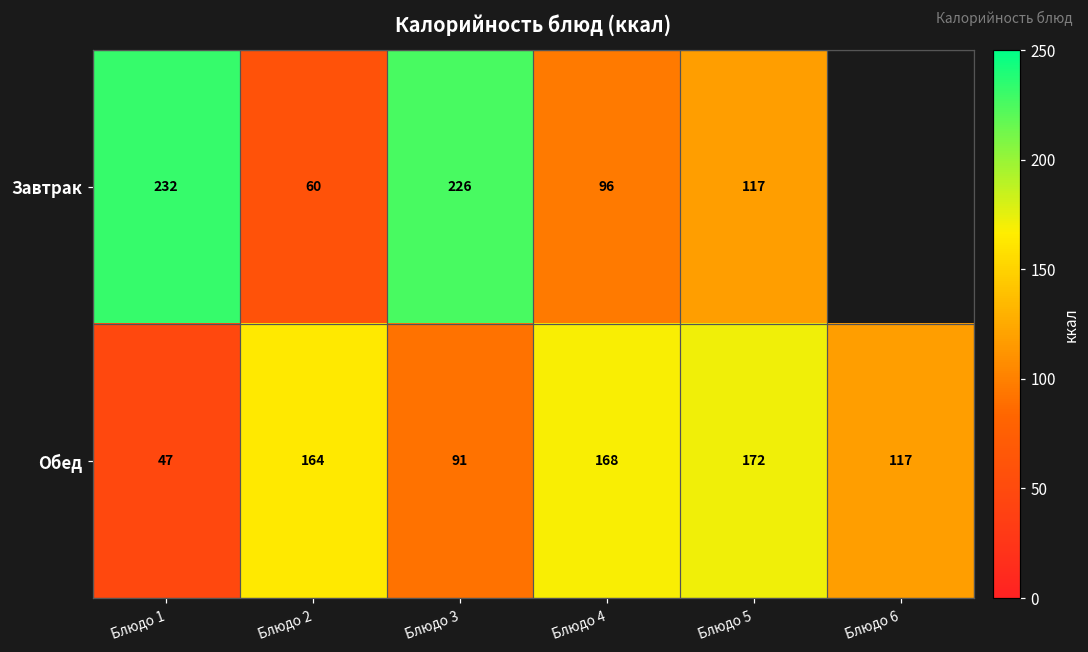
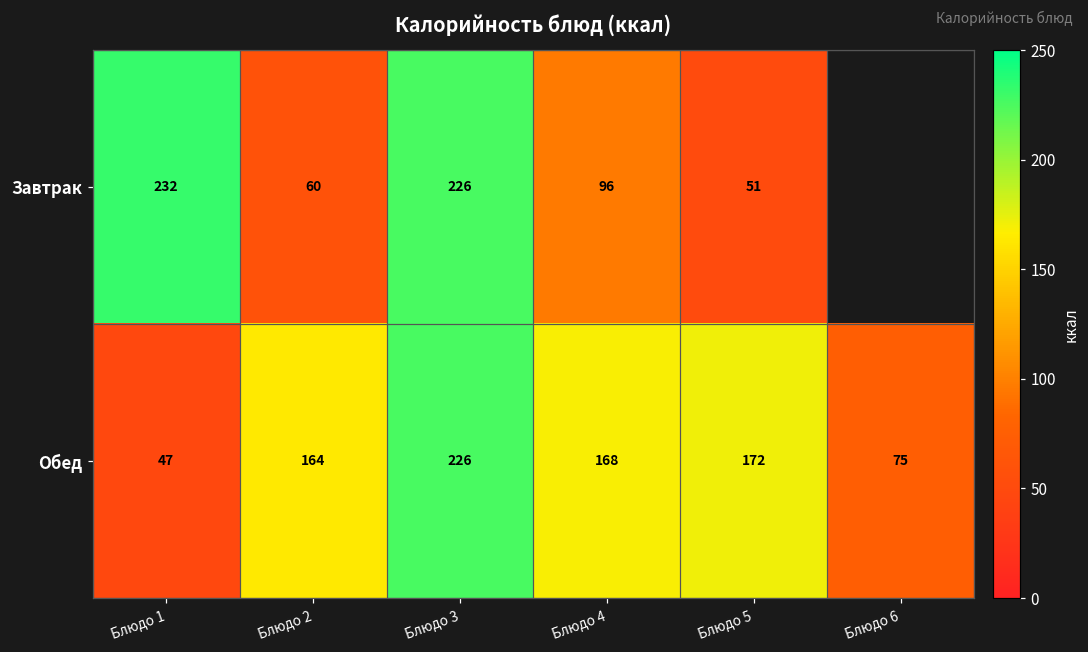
Завтрак, Блюдо 5: 117 -> 51
Обед, Блюдо 3: 91 -> 226
Обед, Блюдо 6: 117 -> 75
